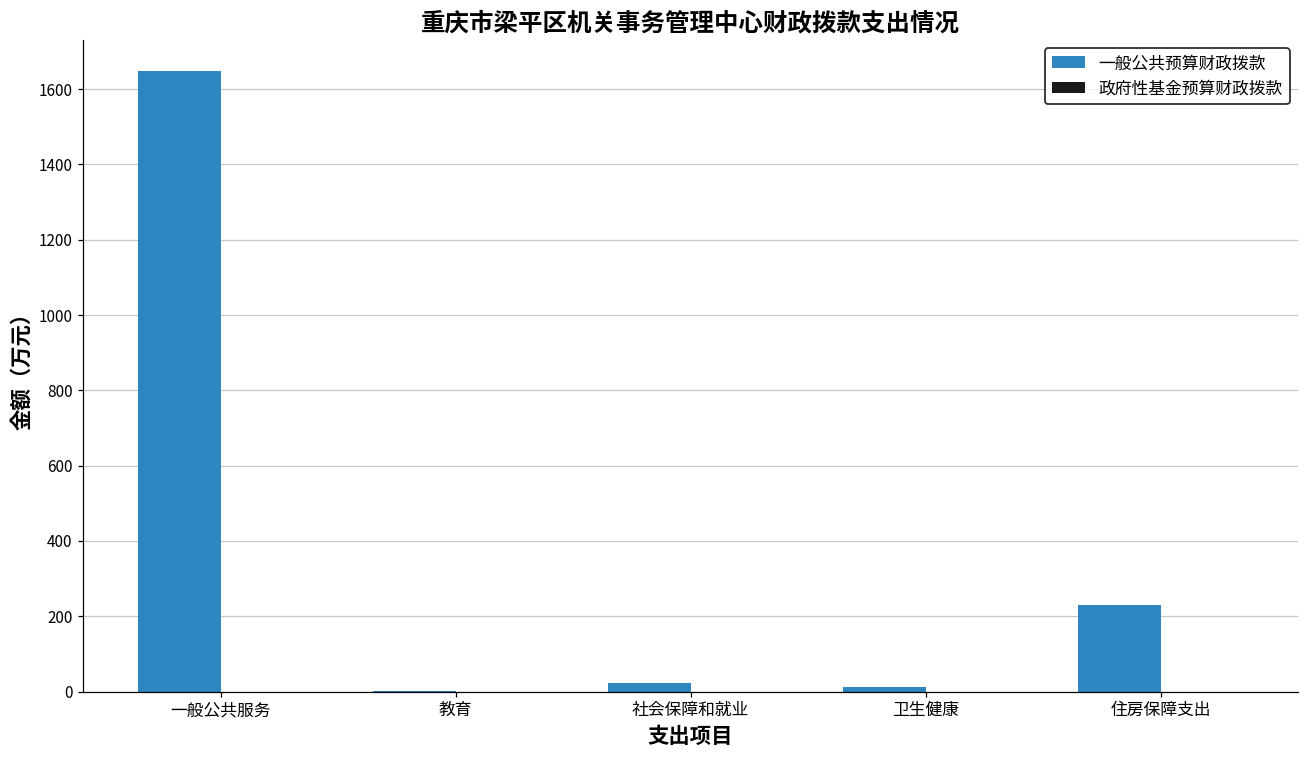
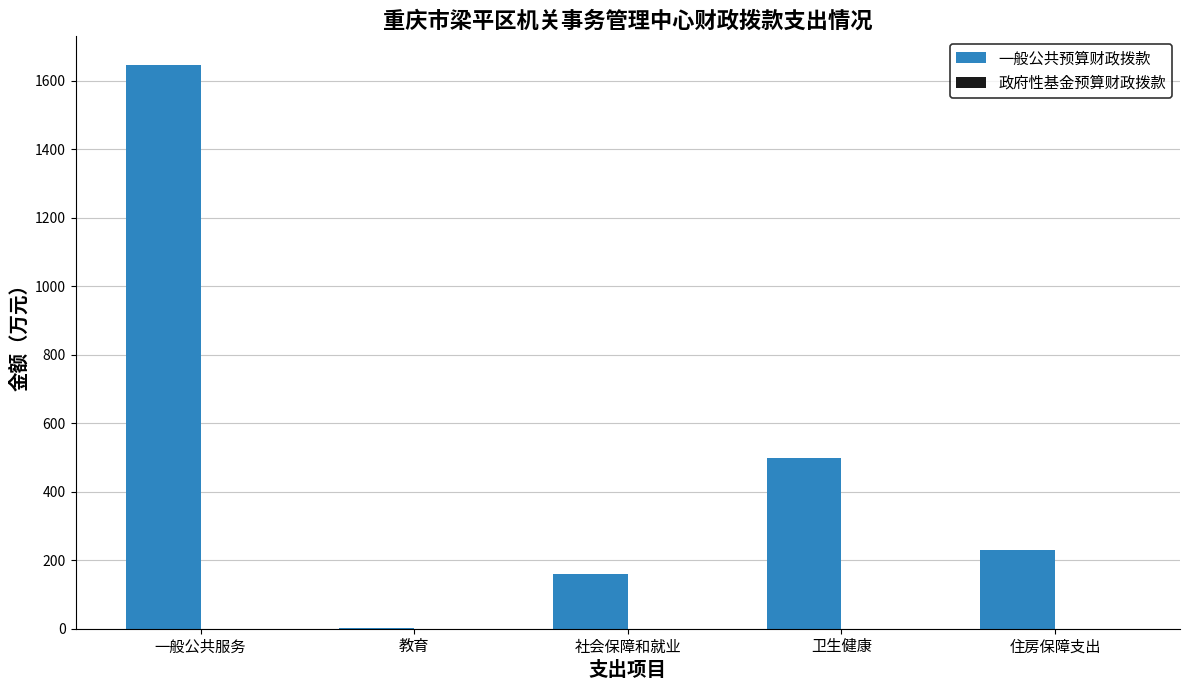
一般公共预算财政拨款, 社会保障和就业: 20 -> 160
一般公共预算财政拨款, 卫生健康: 10 -> 500
